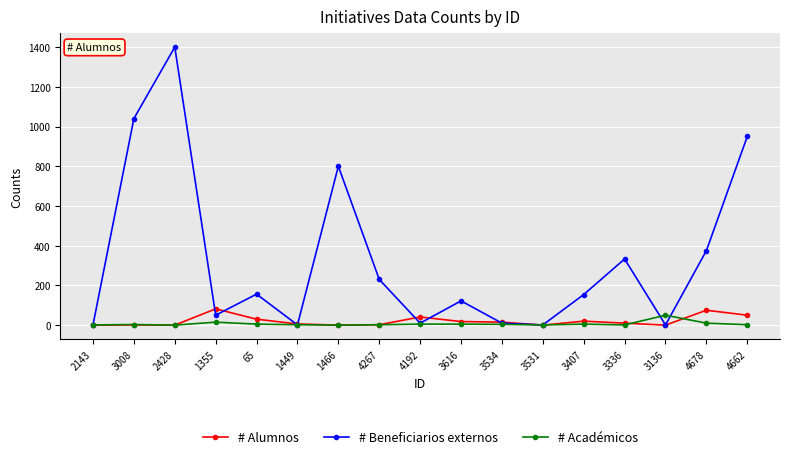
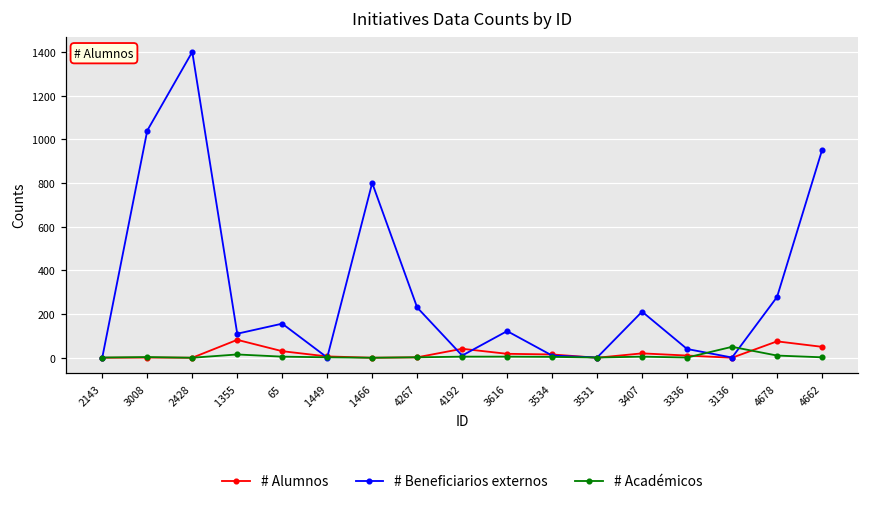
# Beneficiarios externos, 1355: 50 -> 110
# Beneficiarios externos, 3407: 150 -> 210
# Beneficiarios externos, 3336: 330 -> 40
# Beneficiarios externos, 4678: 380 -> 280
